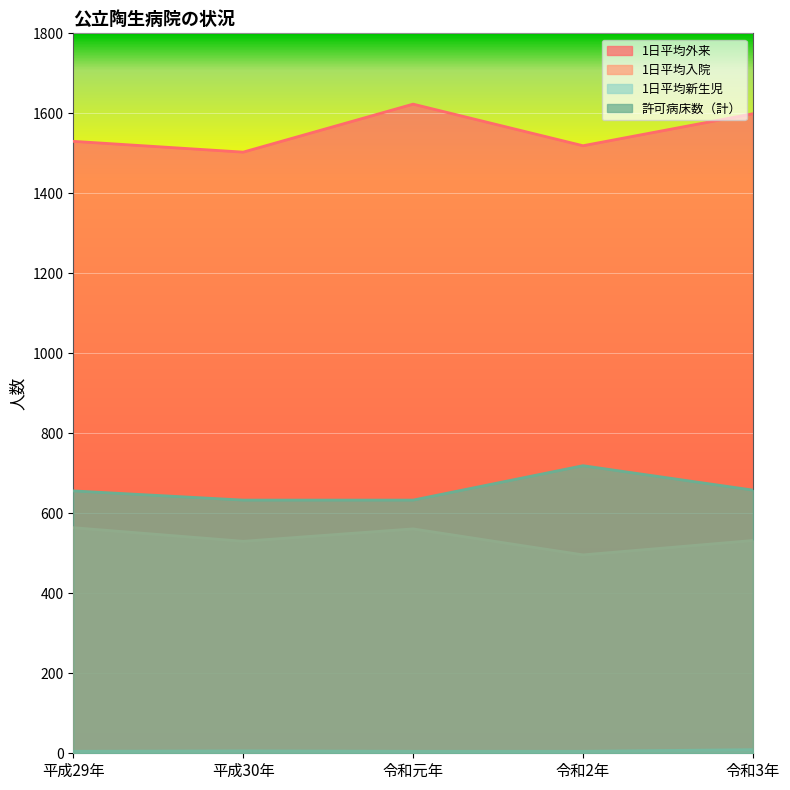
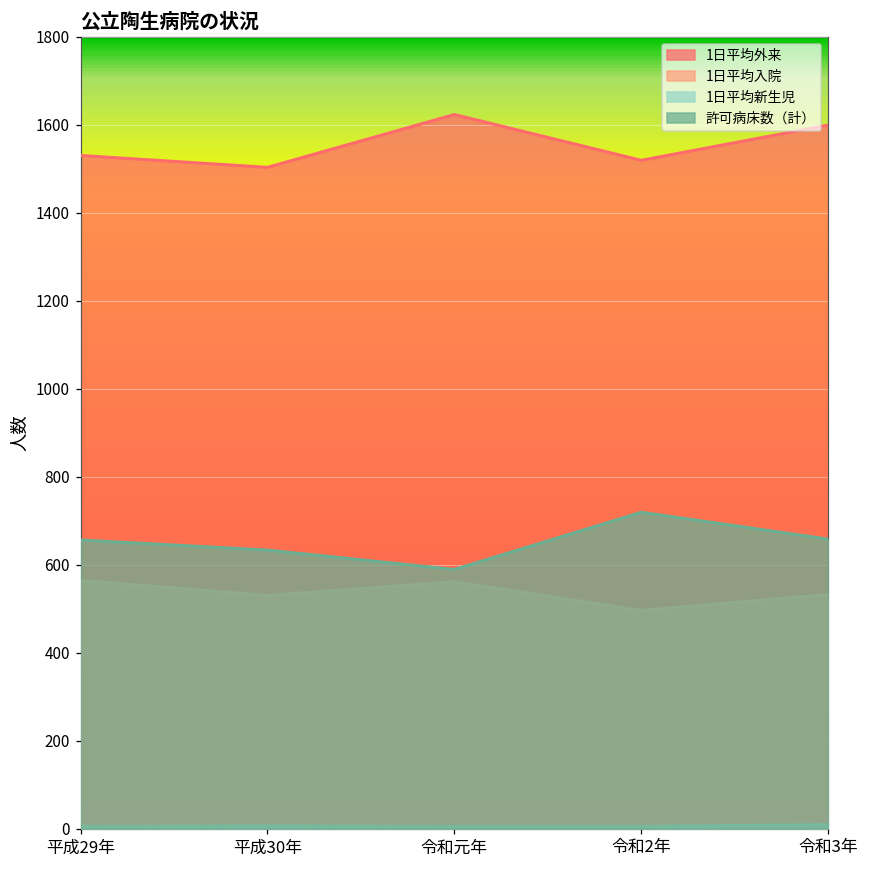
許可病床数（計）, 令和元年: 630 -> 590
